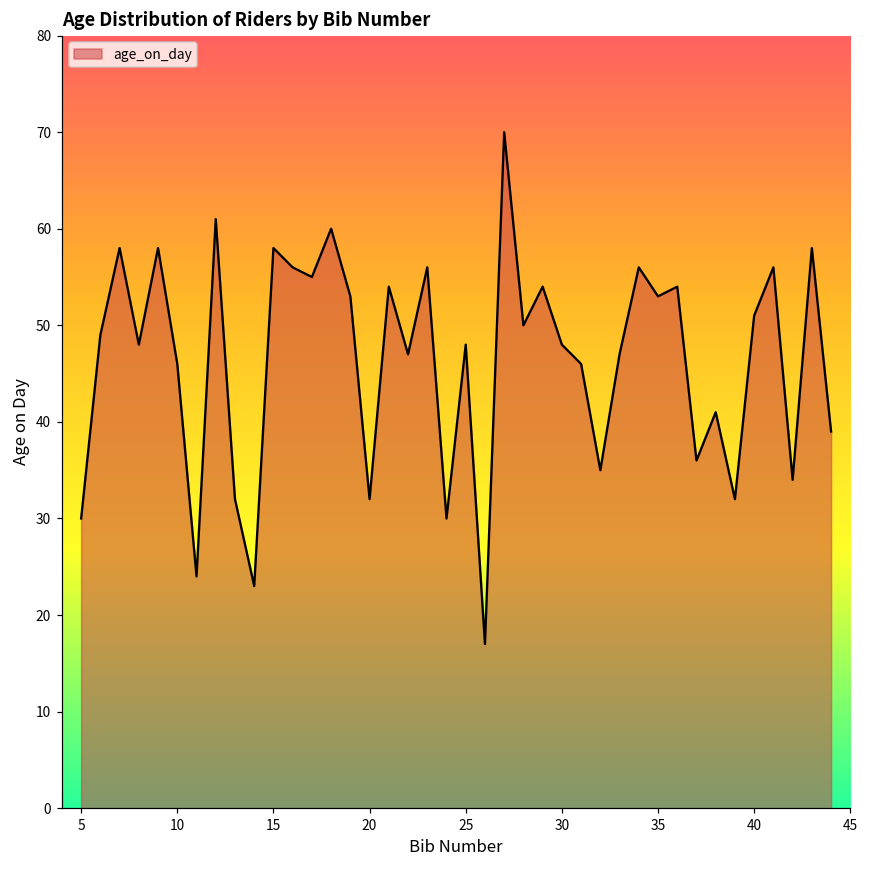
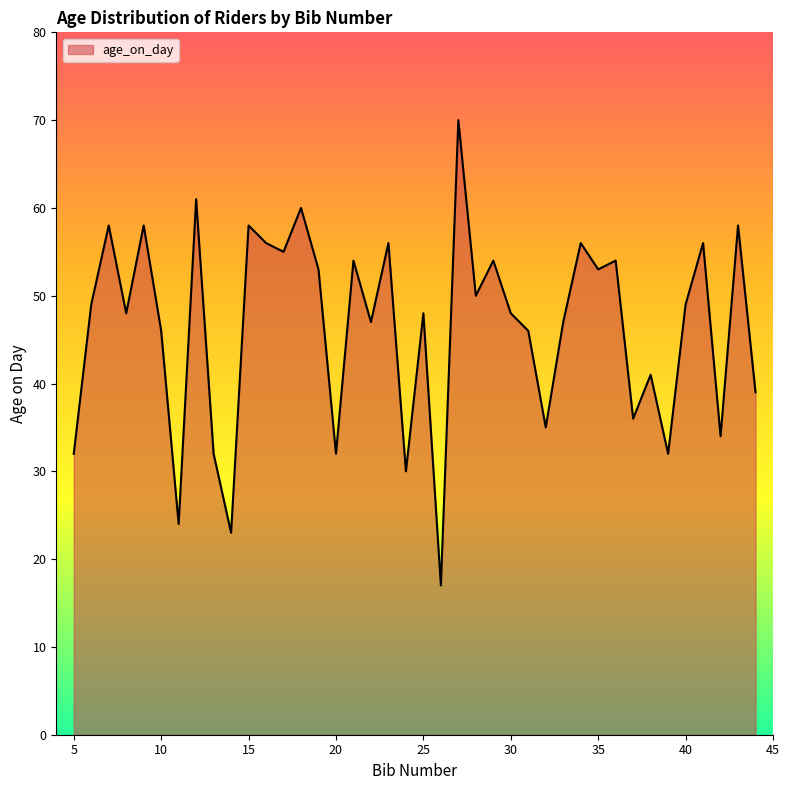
5: 30 -> 32
40: 51 -> 49
